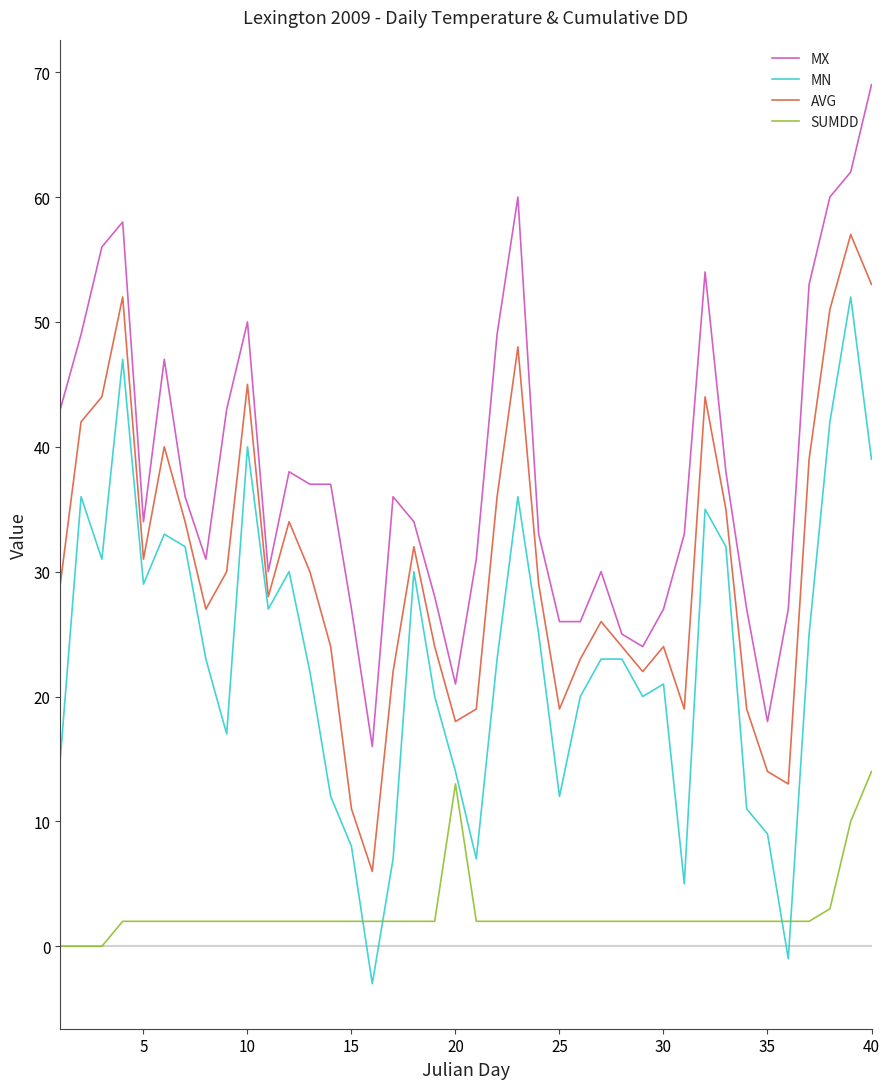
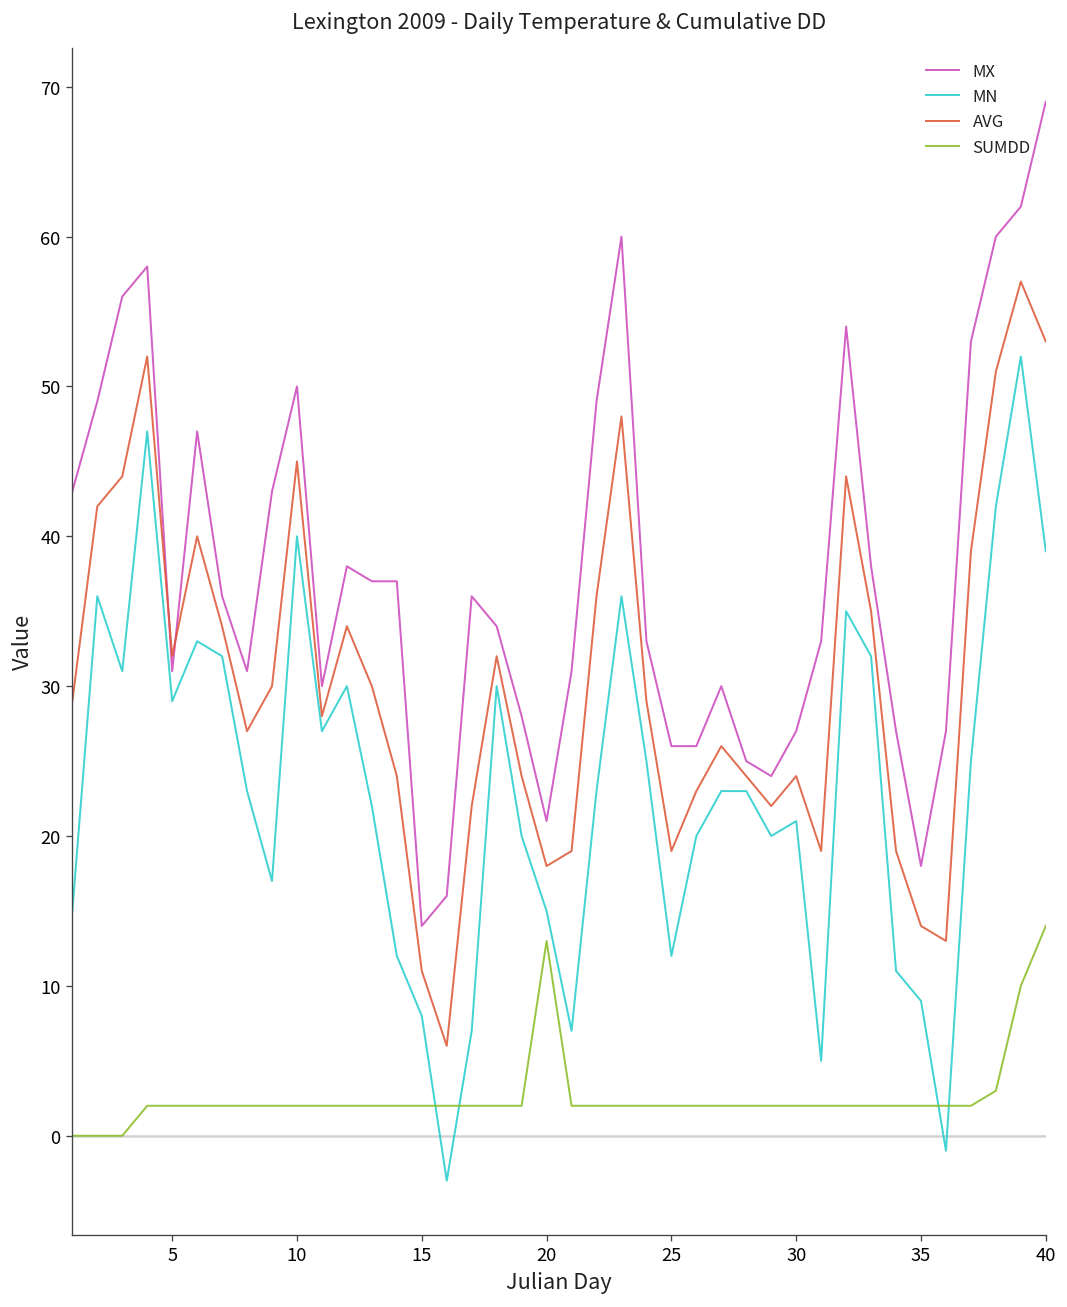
MX, 5: 34 -> 31
AVG, 5: 31 -> 32
MX, 15: 27 -> 14
MN, 20: 14 -> 15
